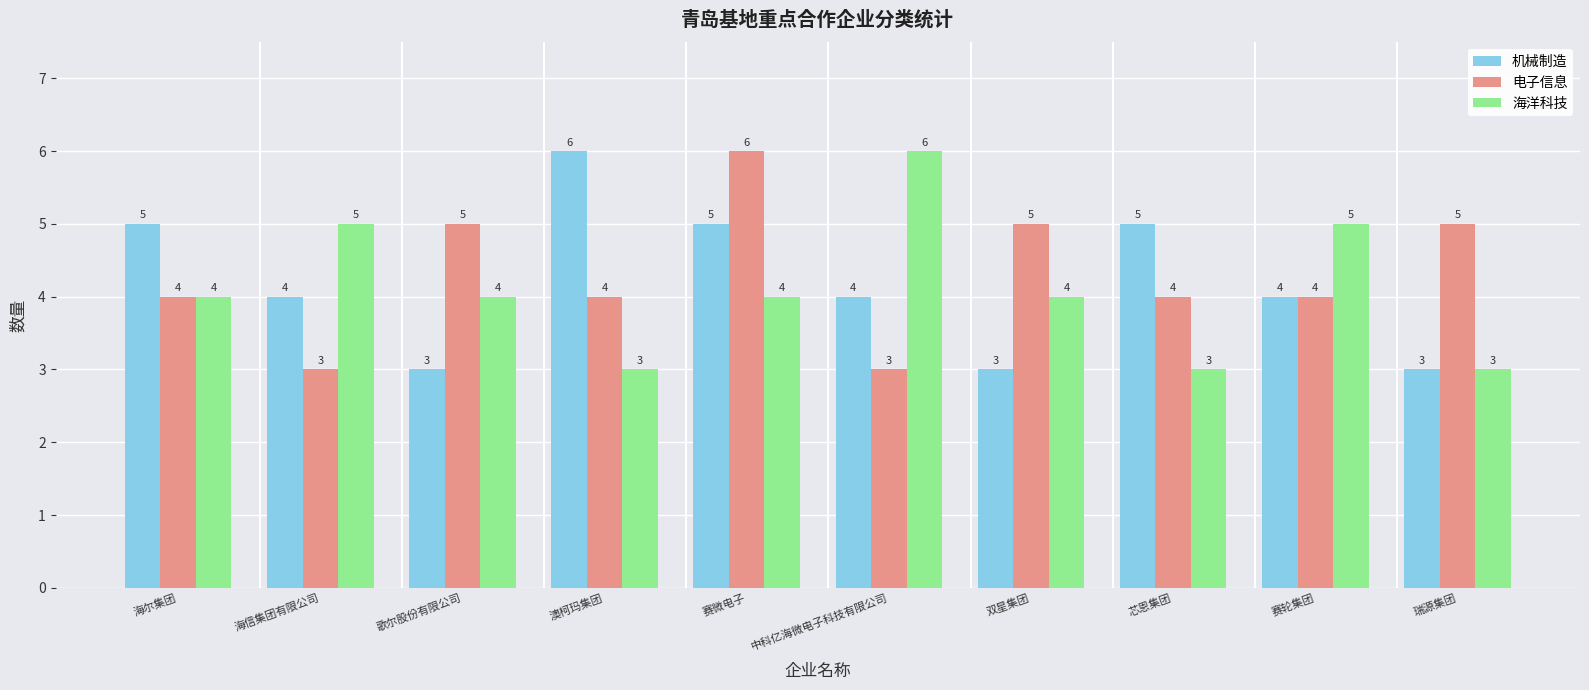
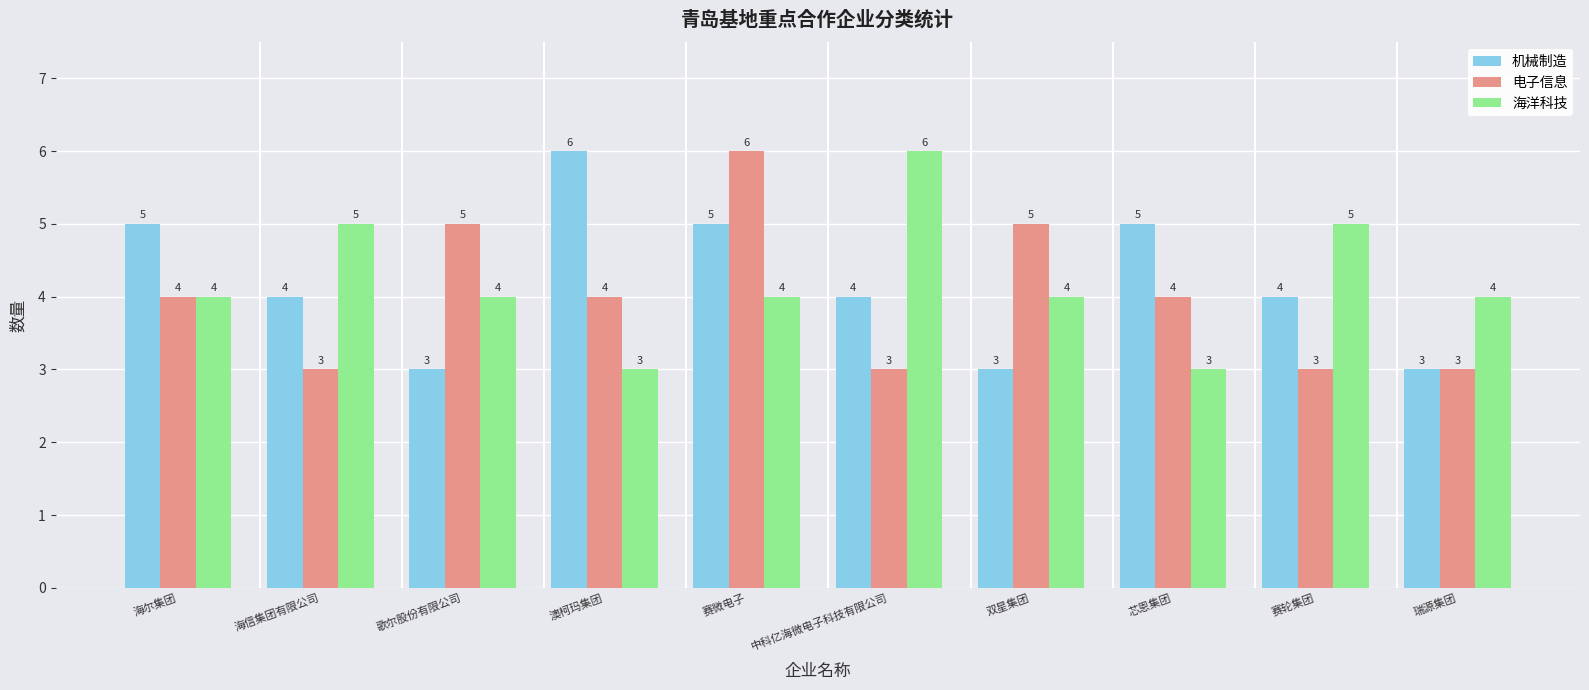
电子信息, 赛轮集团: 4 -> 3
电子信息, 瑞源集团: 5 -> 3
海洋科技, 瑞源集团: 3 -> 4
